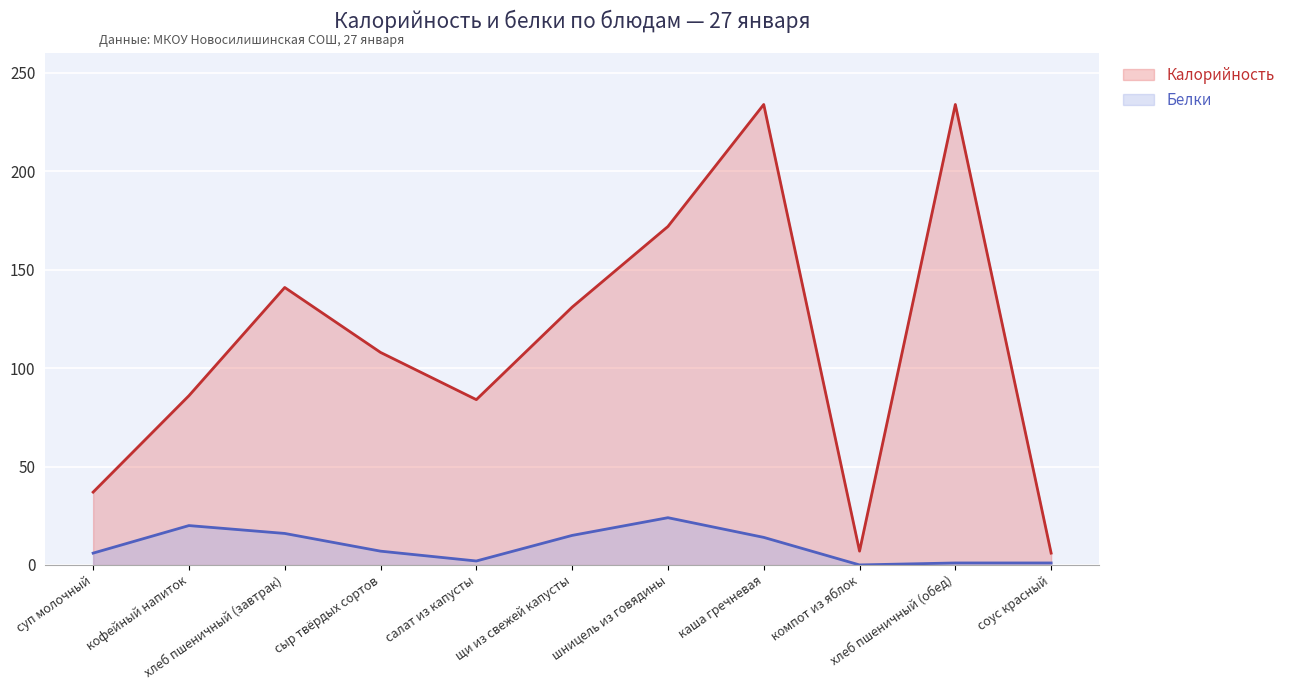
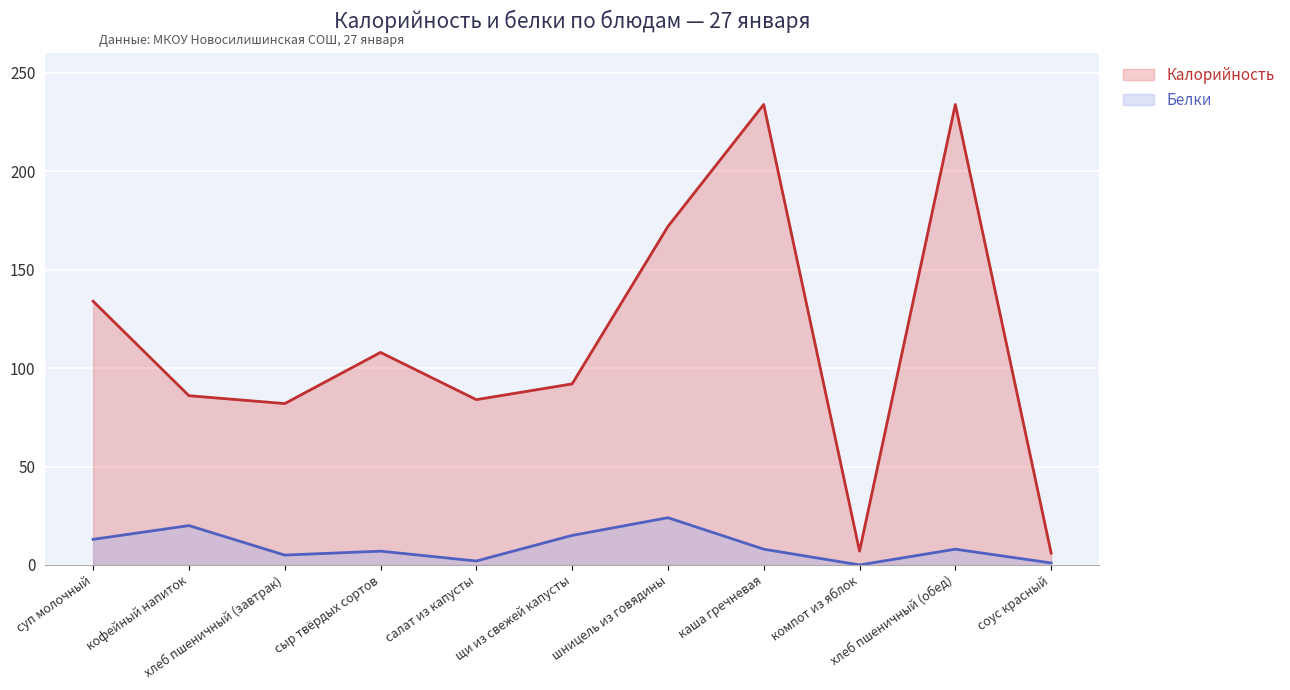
Калорийность, суп молочный: 37 -> 134
Белки, суп молочный: 6 -> 13
Калорийность, хлеб пшеничный (завтрак): 141 -> 82
Белки, хлеб пшеничный (завтрак): 16 -> 5
Калорийность, щи из свежей капусты: 131 -> 92
Белки, каша гречневая: 14 -> 8
Белки, хлеб пшеничный (обед): 1 -> 8
